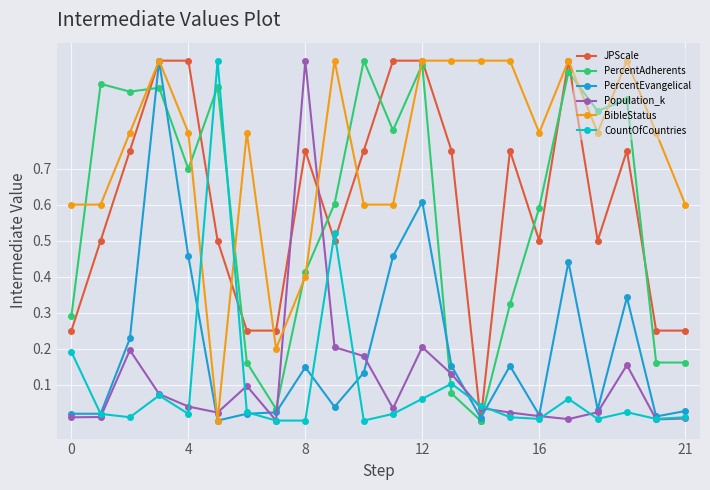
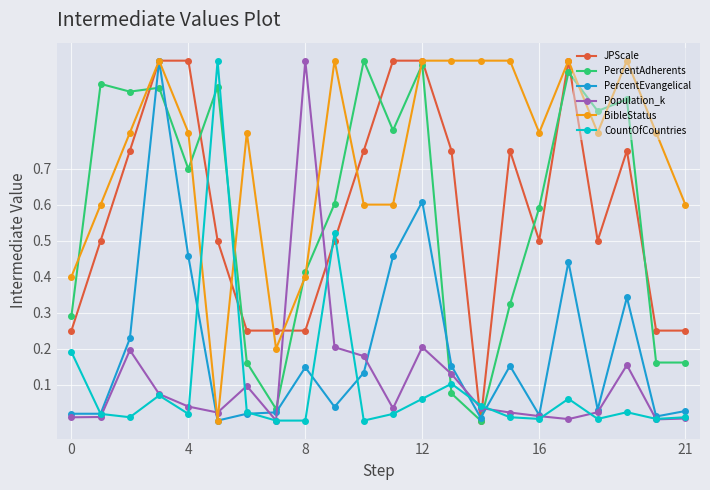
BibleStatus, 0: 0.60 -> 0.40
JPScale, 8: 0.75 -> 0.25
